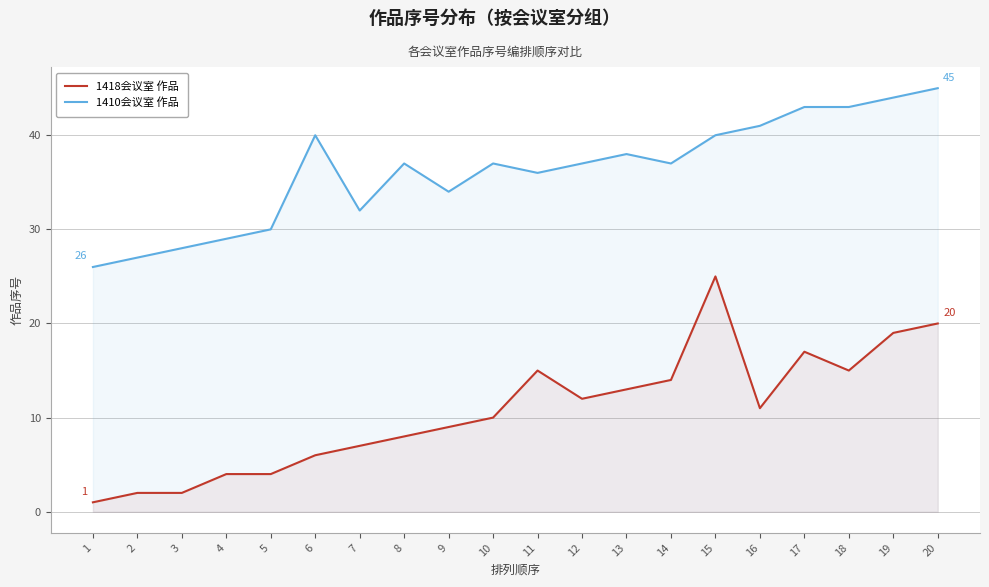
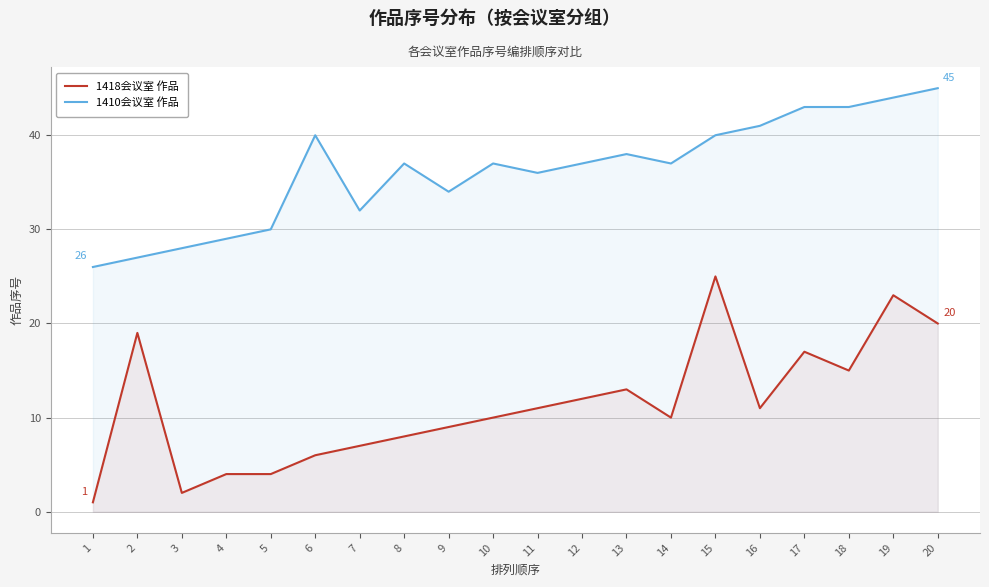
1418会议室 作品, 2: 2 -> 19
1418会议室 作品, 11: 15 -> 11
1418会议室 作品, 14: 14 -> 10
1418会议室 作品, 19: 19 -> 23
